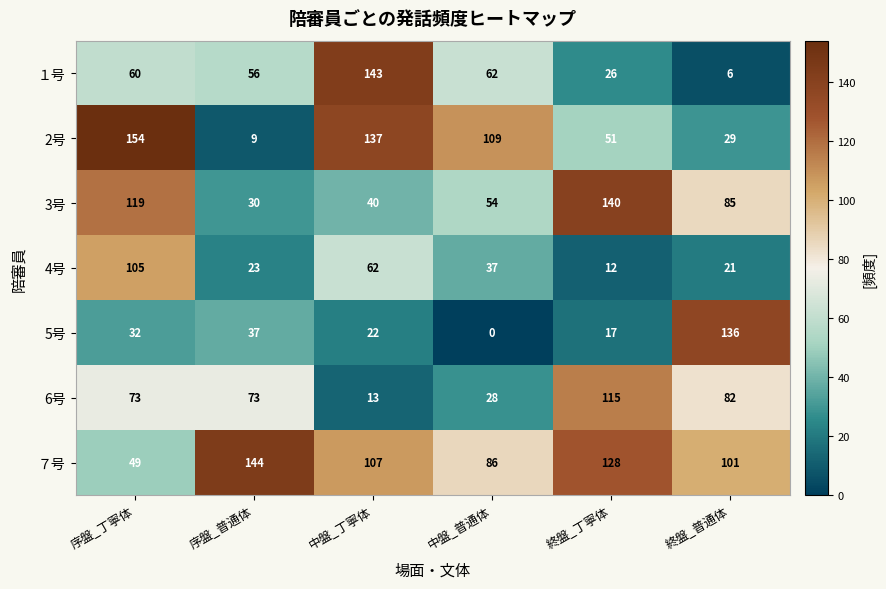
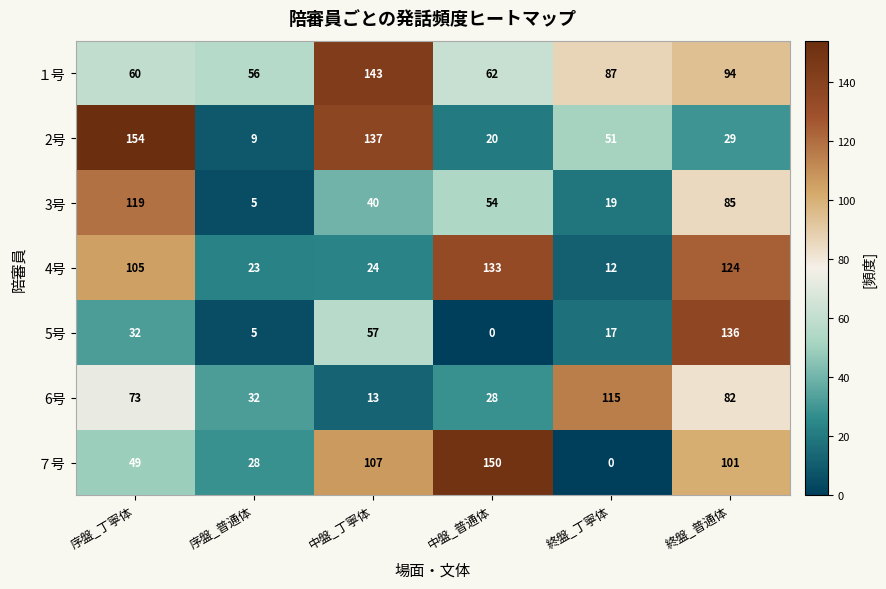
１号, 終盤_丁寧体: 26 -> 87
１号, 終盤_普通体: 6 -> 94
2号, 中盤_普通体: 109 -> 20
3号, 序盤_普通体: 30 -> 5
3号, 終盤_丁寧体: 140 -> 19
4号, 中盤_丁寧体: 62 -> 24
4号, 中盤_普通体: 37 -> 133
4号, 終盤_普通体: 21 -> 124
5号, 序盤_普通体: 37 -> 5
5号, 中盤_丁寧体: 22 -> 57
6号, 序盤_普通体: 73 -> 32
７号, 序盤_普通体: 144 -> 28
７号, 中盤_普通体: 86 -> 150
７号, 終盤_丁寧体: 128 -> 0
